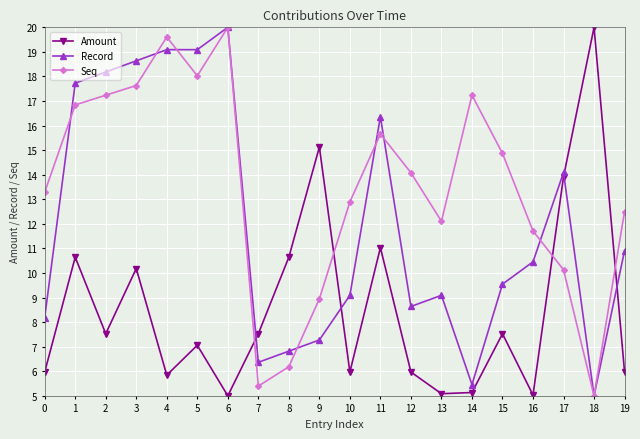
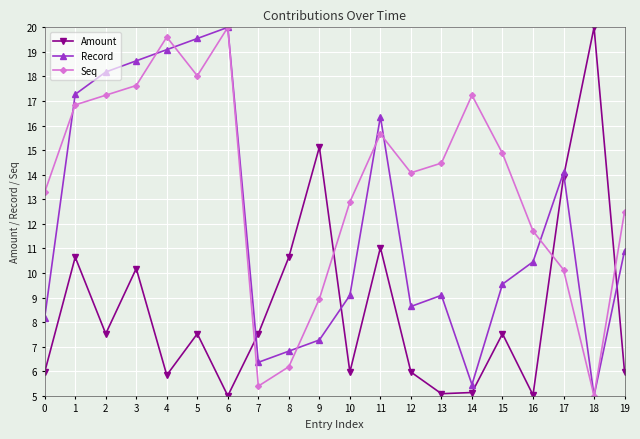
Record, 1: 17.7 -> 17.3
Amount, 5: 7.1 -> 7.5
Record, 5: 19.1 -> 19.5
Seq, 13: 12.1 -> 14.5
